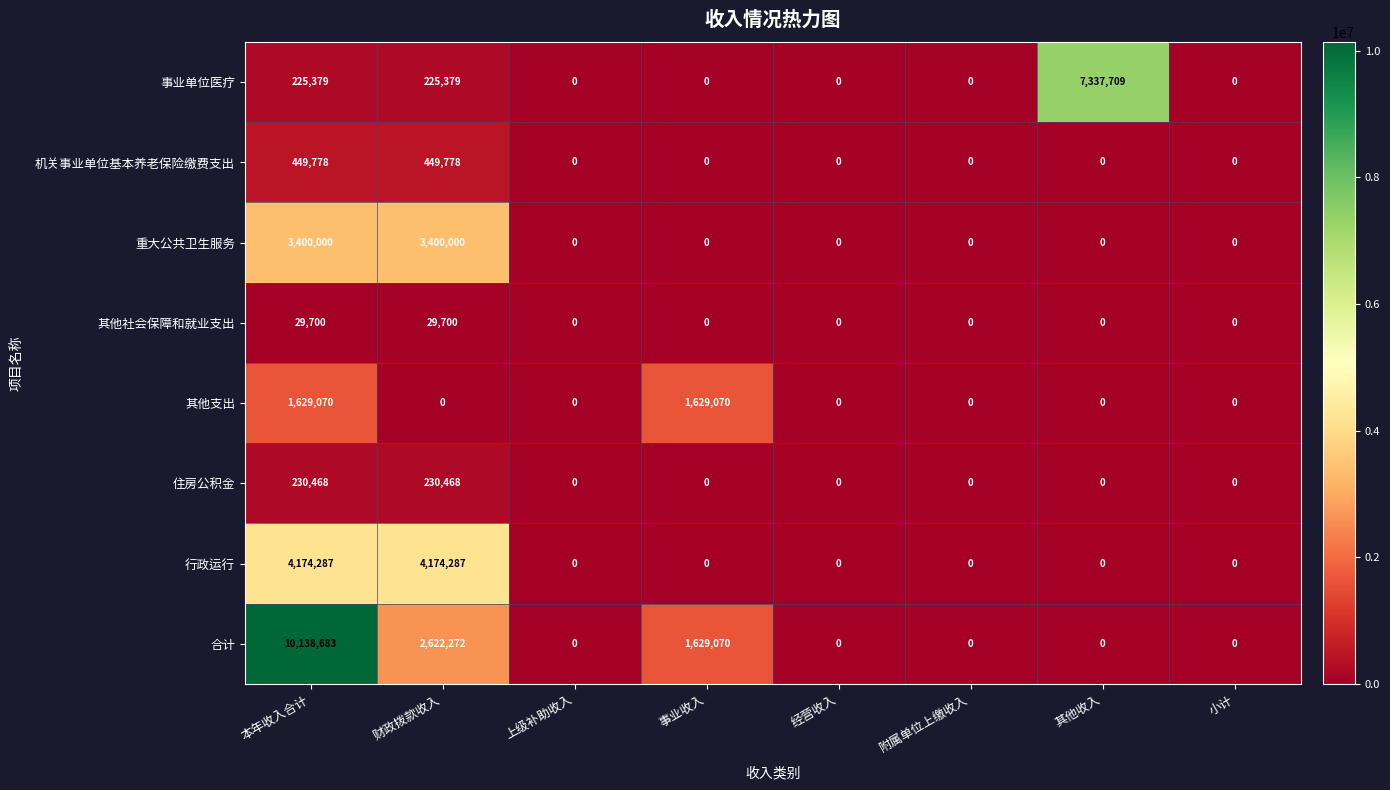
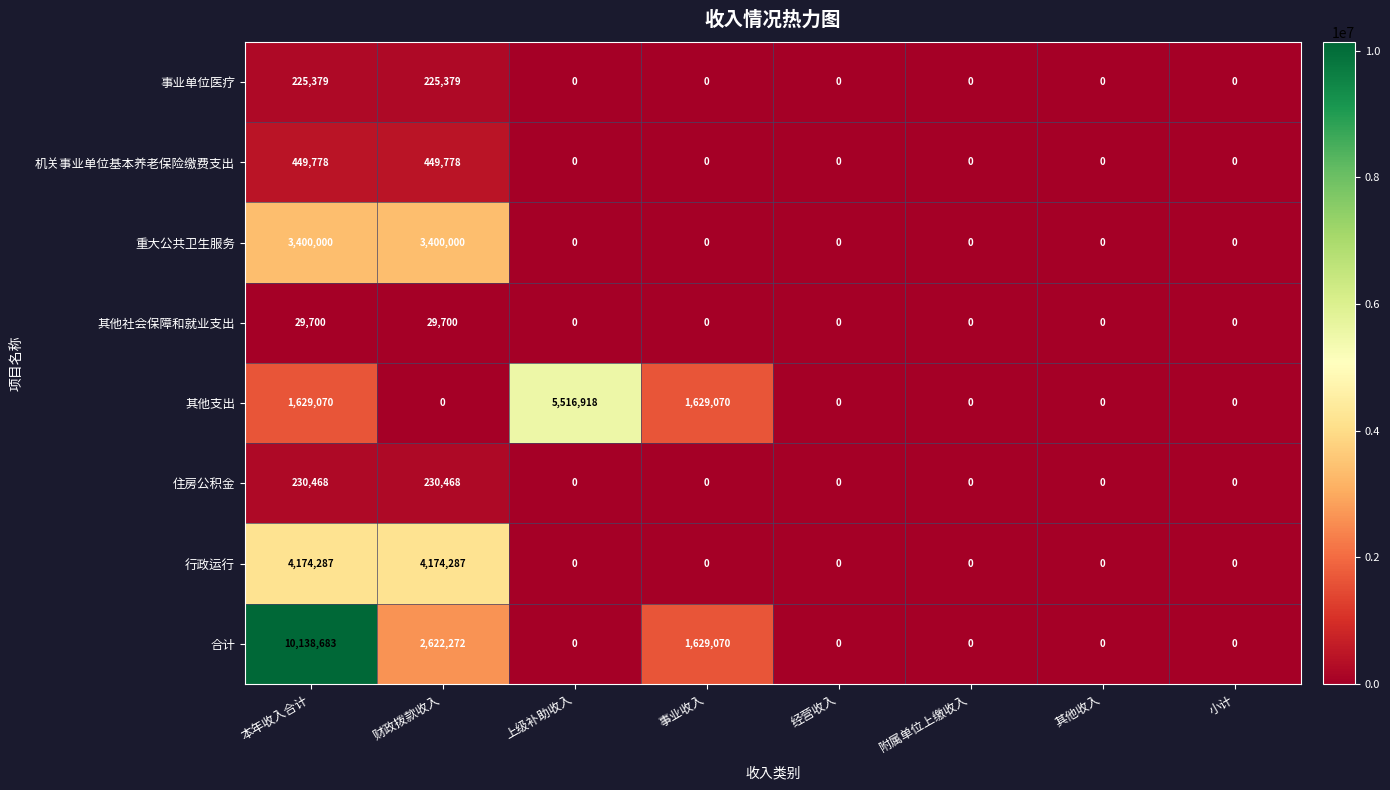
事业单位医疗, 其他收入: 7,337,709 -> 0
其他支出, 上级补助收入: 0 -> 5,516,918
